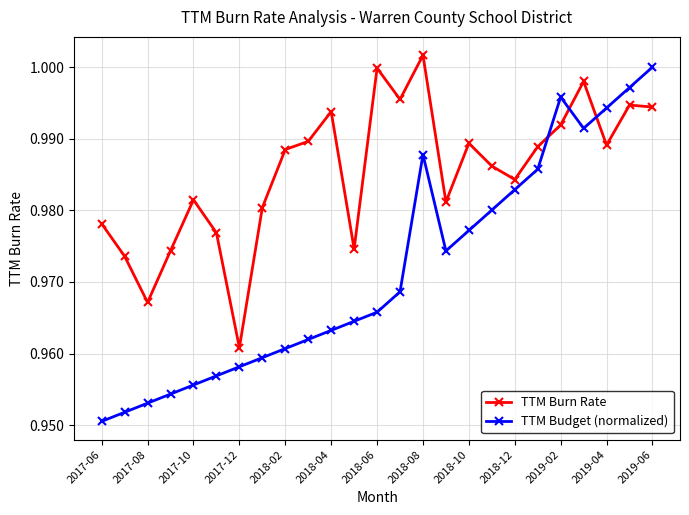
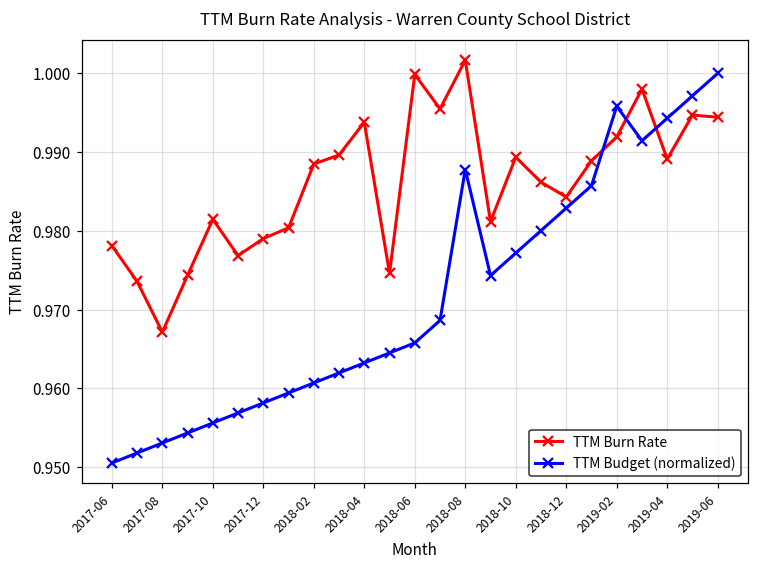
TTM Burn Rate, 2017-12: 0.961 -> 0.979
